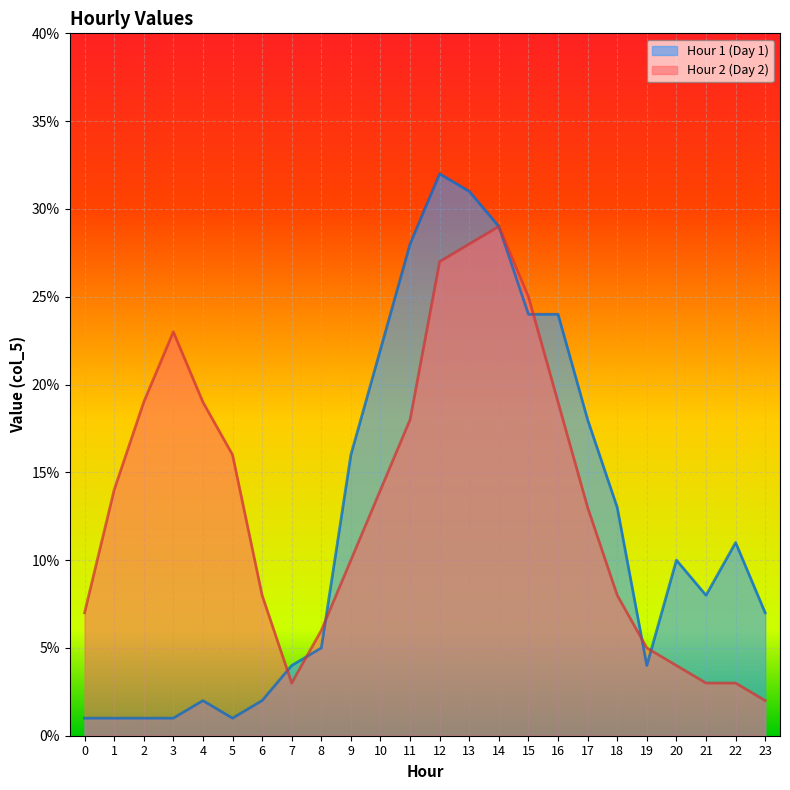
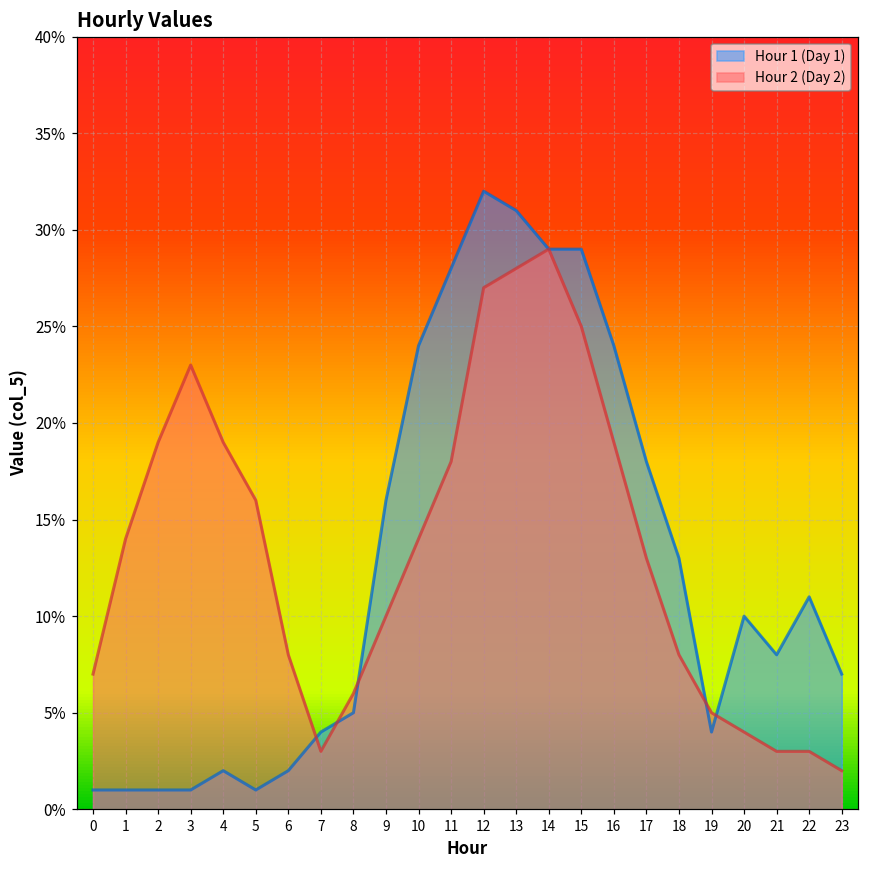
Hour 1 (Day 1), 10: 22.0% -> 24.0%
Hour 1 (Day 1), 15: 24.0% -> 29.0%
